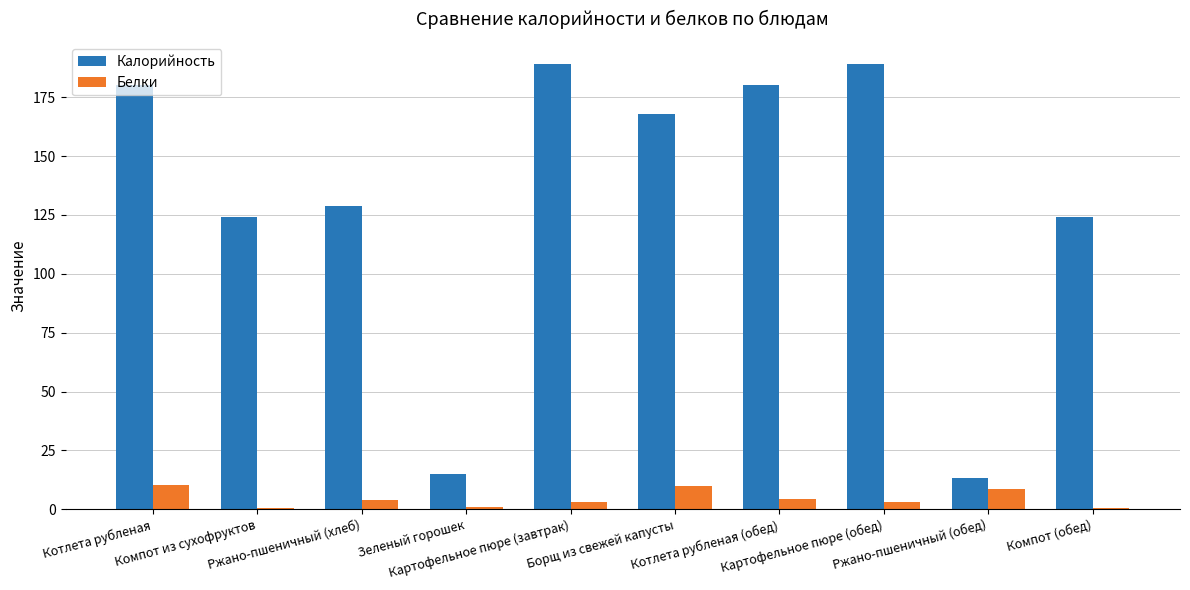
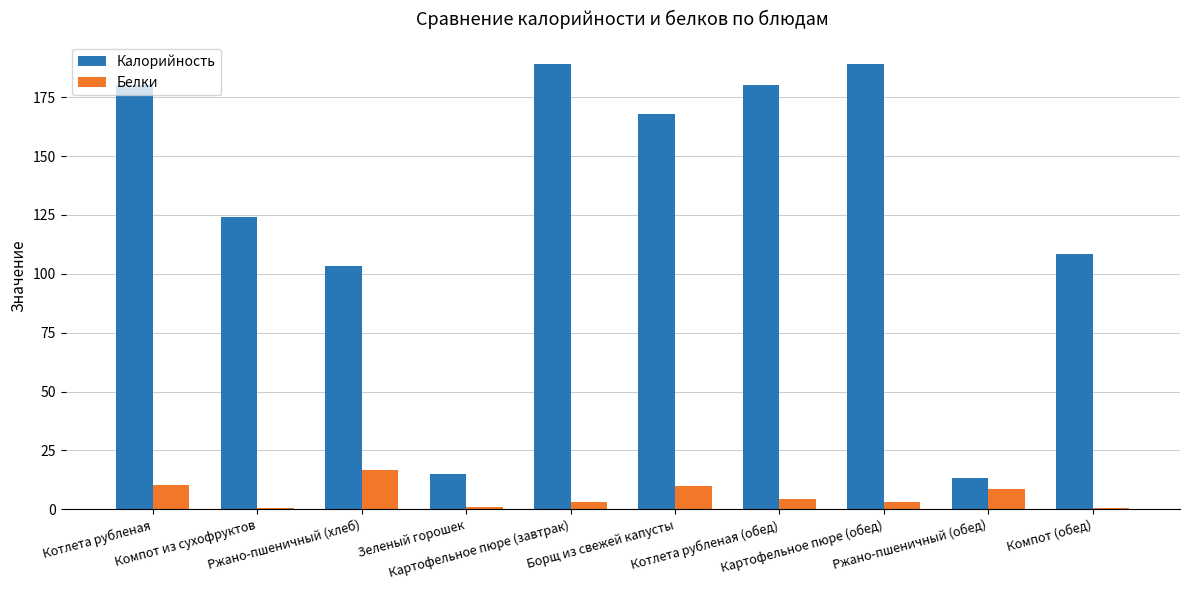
Калорийность, Ржано-пшеничный (хлеб): 129 -> 103
Белки, Ржано-пшеничный (хлеб): 4 -> 17
Калорийность, Компот (обед): 124 -> 109
